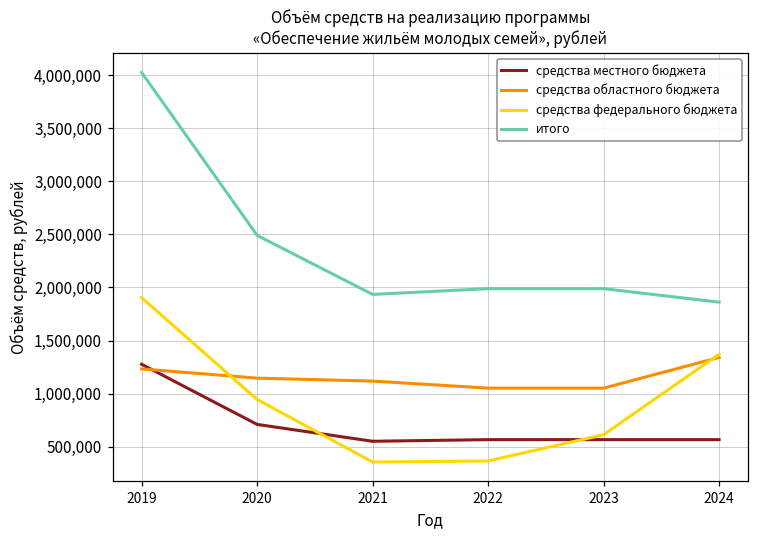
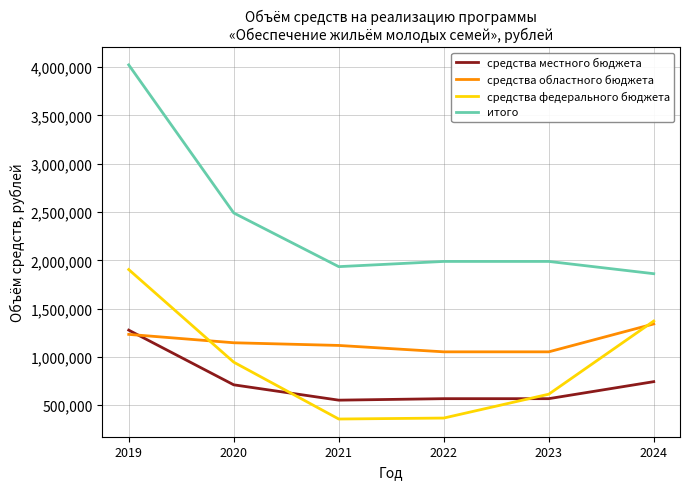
средства местного бюджета, 2024: 600,000 -> 700,000
